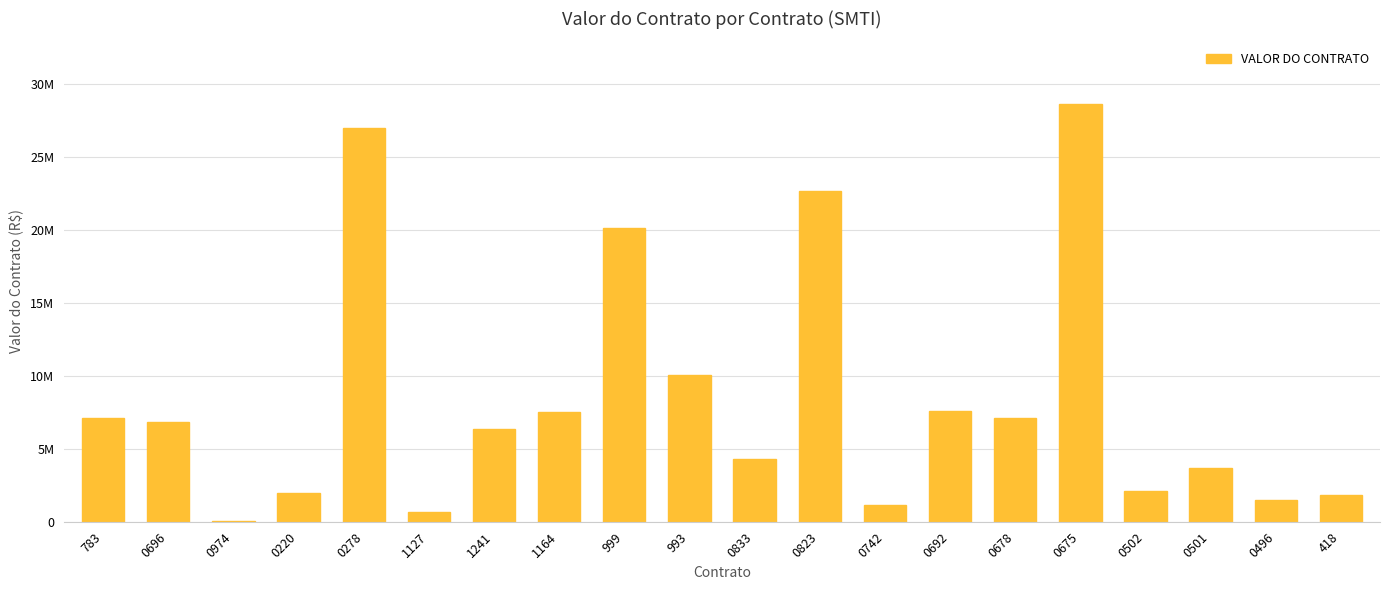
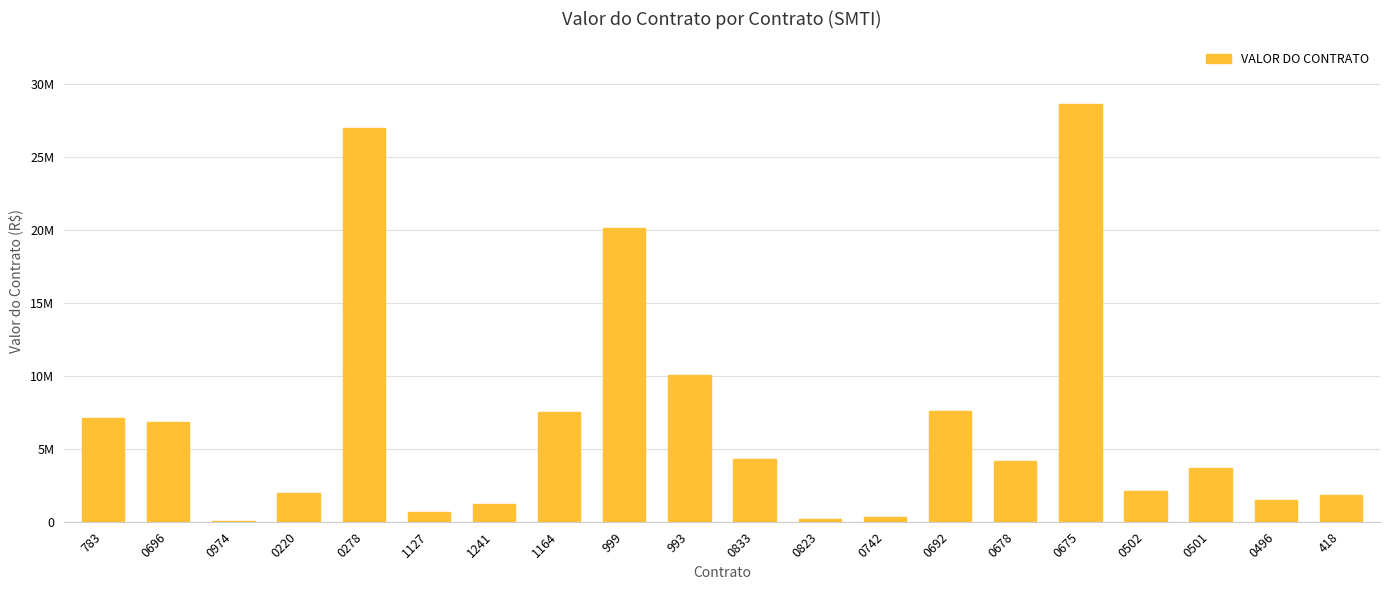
1241: 6400000 -> 1200000
0823: 22700000 -> 200000
0742: 1100000 -> 300000
0678: 7100000 -> 4200000
